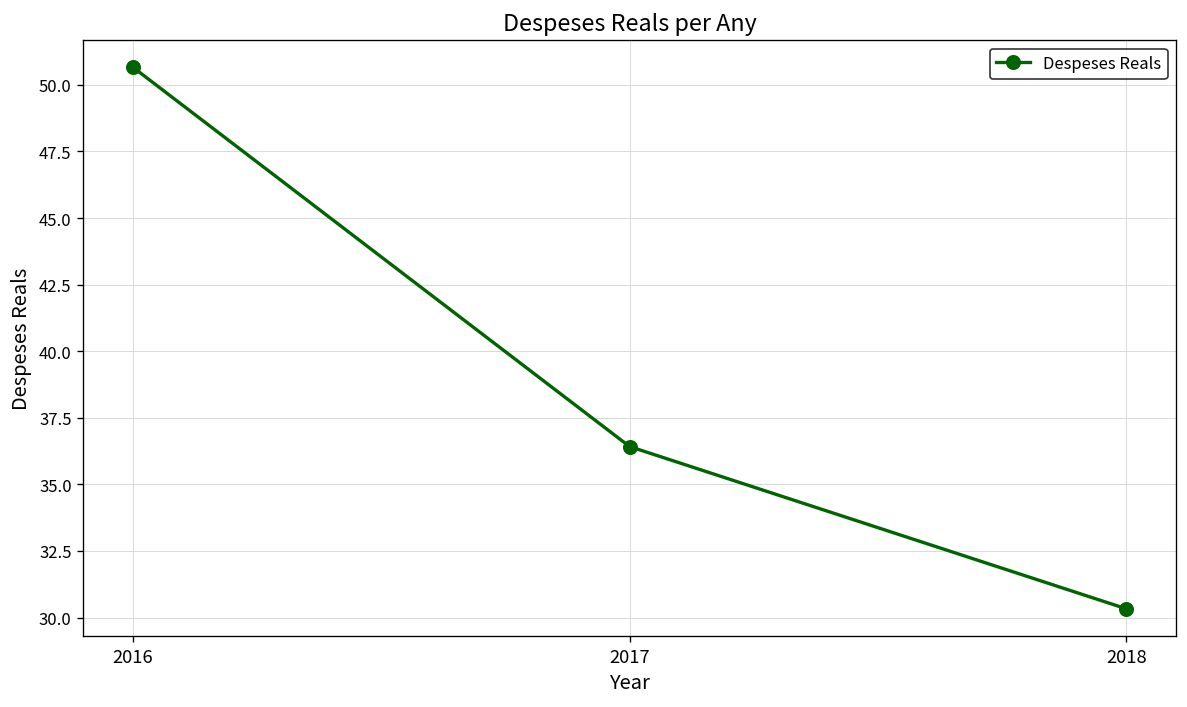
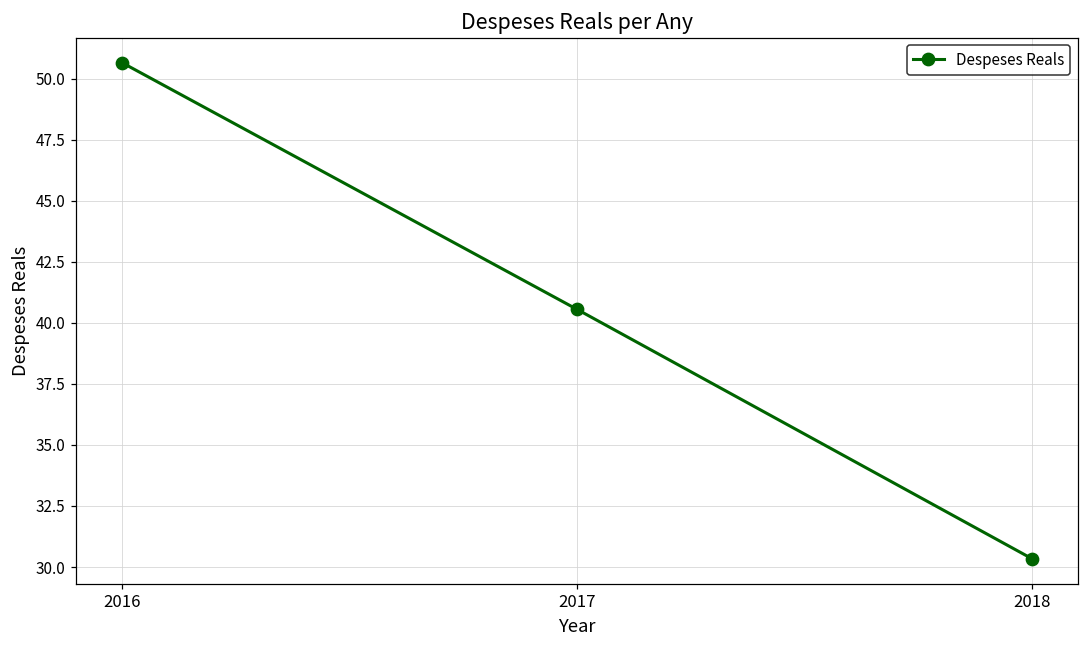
2017: 36.4 -> 40.6
